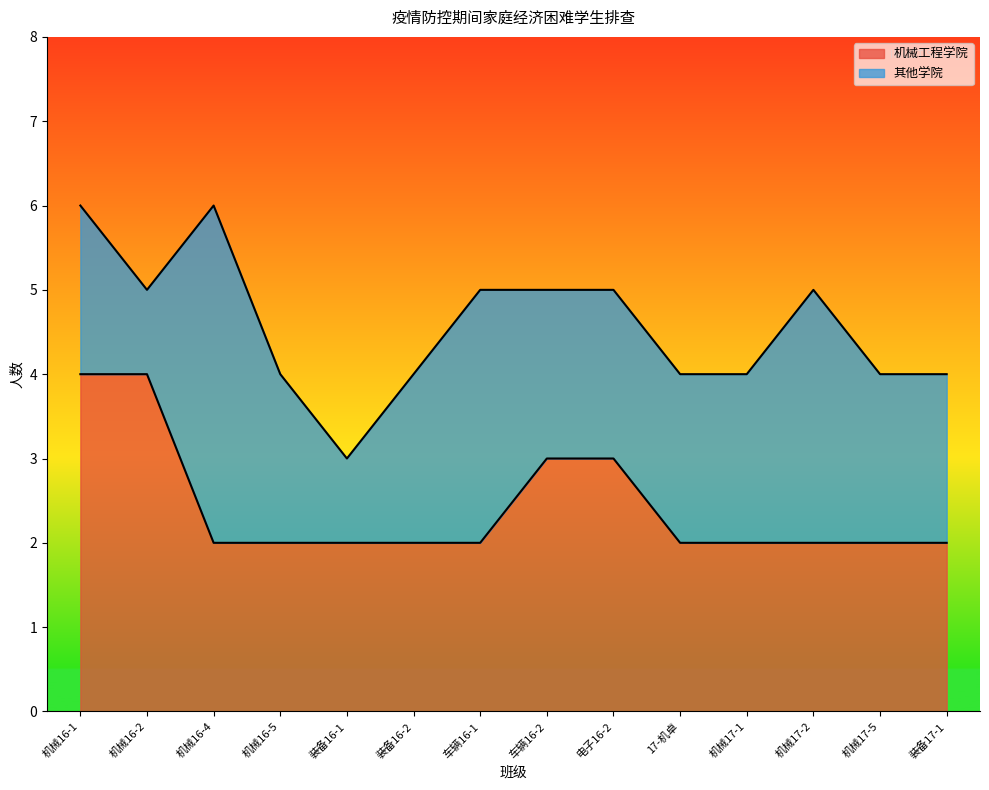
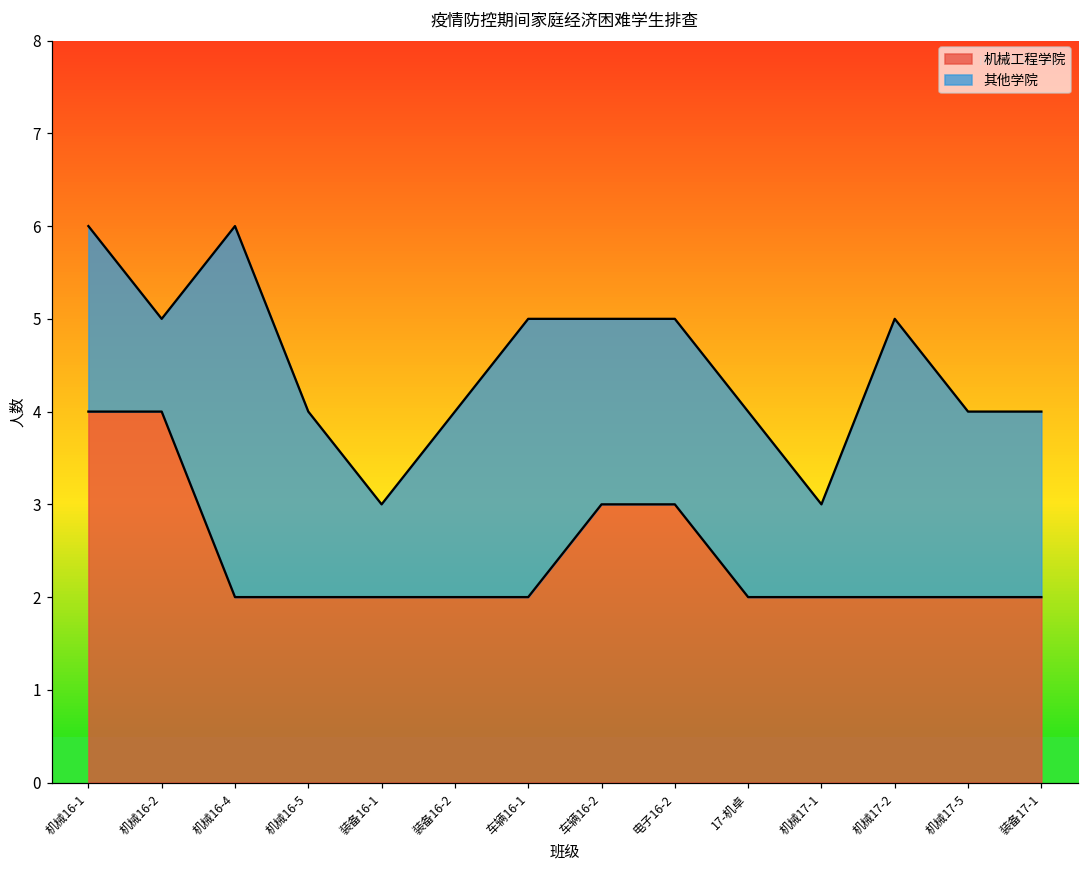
其他学院, 机械17-1: 2 -> 1
